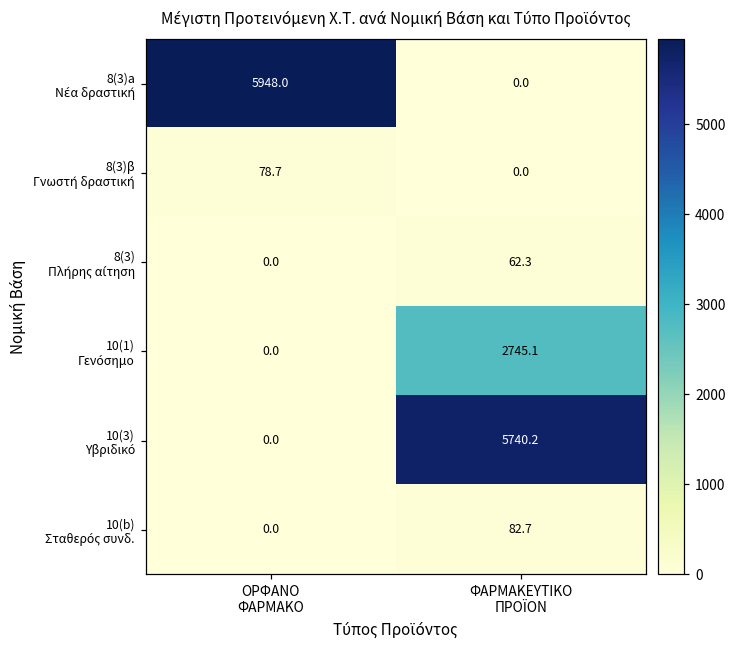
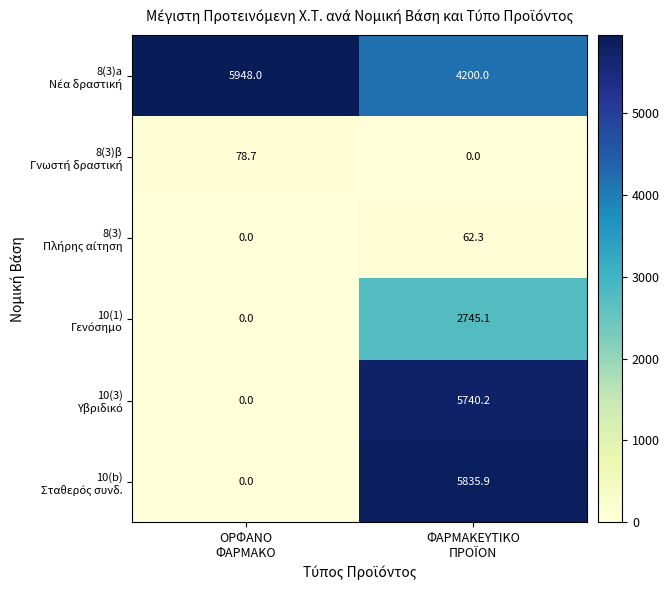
8(3)a Νέα δραστική, ΦΑΡΜΑΚΕΥΤΙΚΟ ΠΡΟΪΟΝ: 0.0 -> 4200.0
10(b) Σταθερός συνδ., ΦΑΡΜΑΚΕΥΤΙΚΟ ΠΡΟΪΟΝ: 82.7 -> 5835.9
